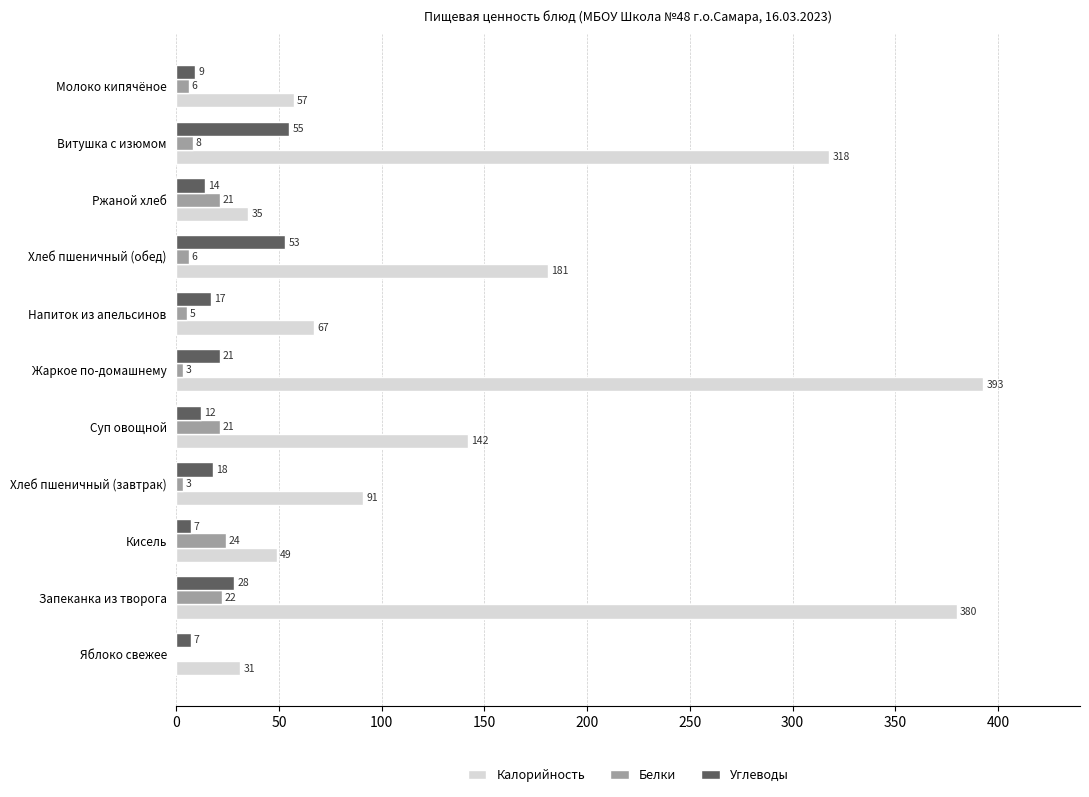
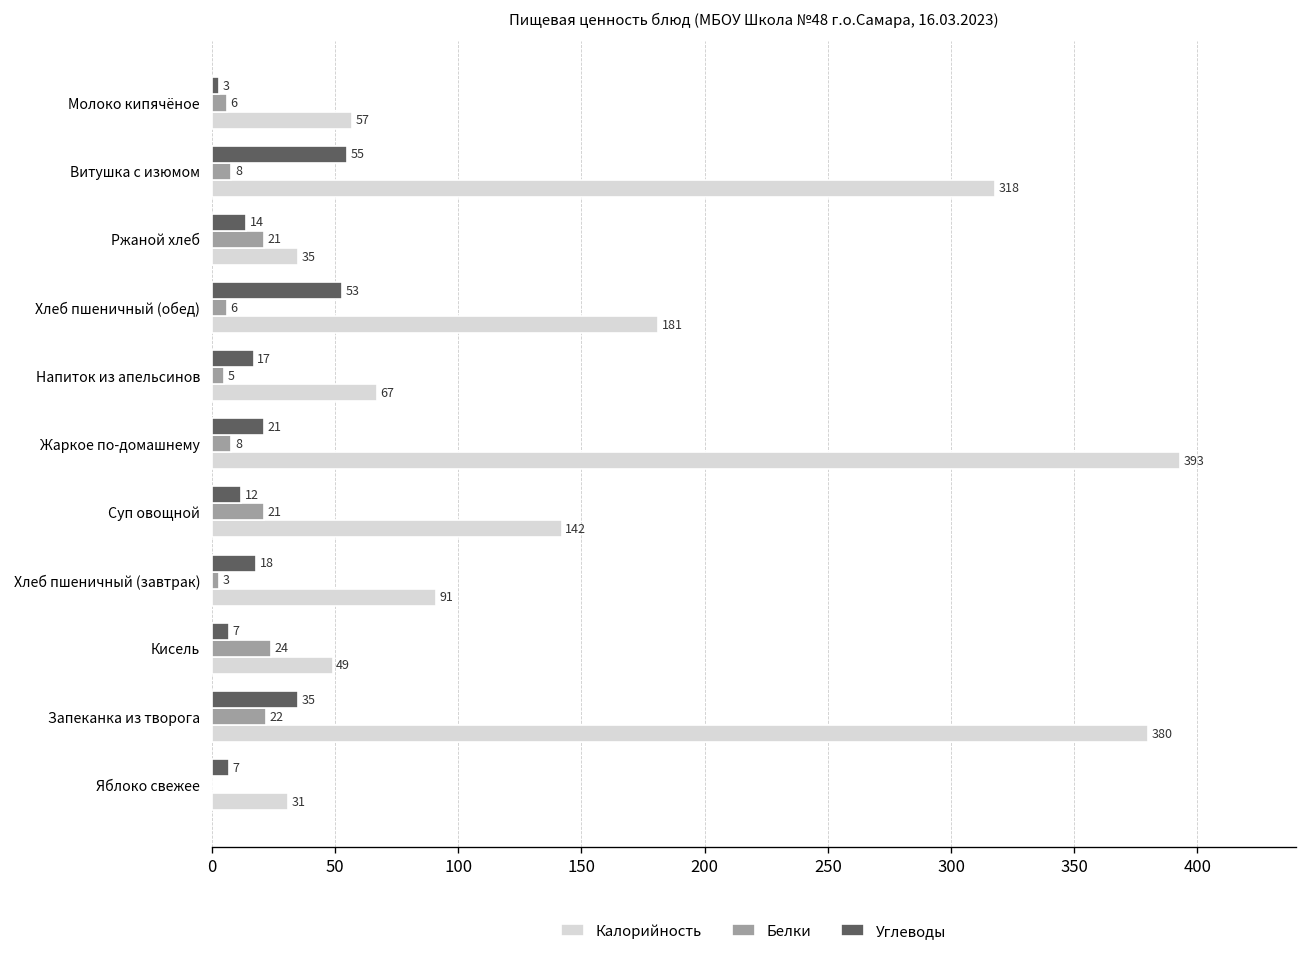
Углеводы, Молоко кипячёное: 9 -> 3
Белки, Жаркое по-домашнему: 3 -> 8
Углеводы, Запеканка из творога: 28 -> 35
